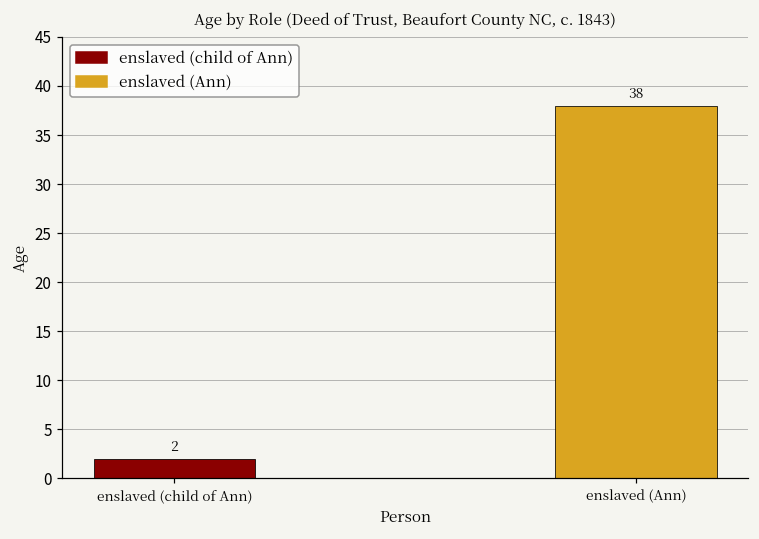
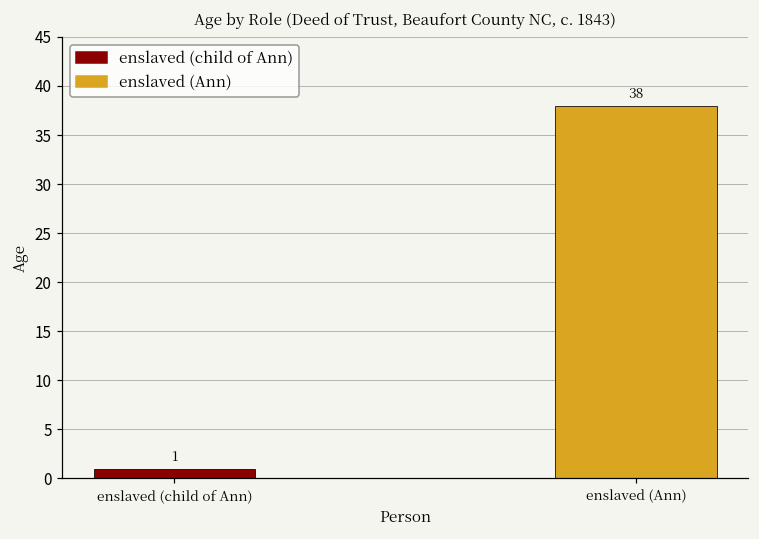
enslaved (child of Ann): 2 -> 1
